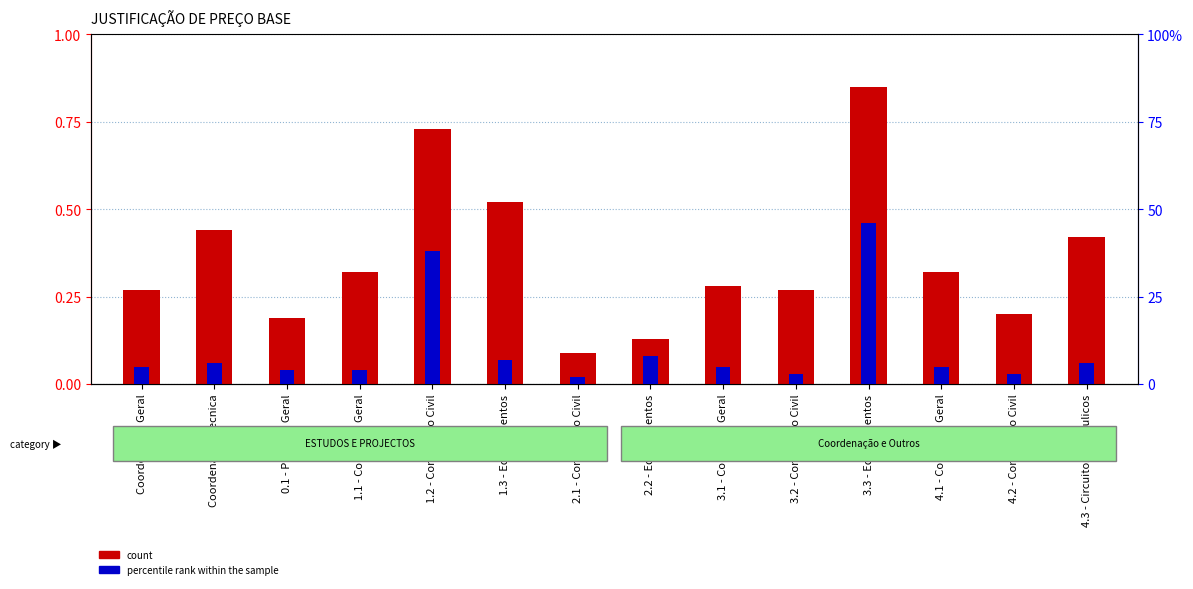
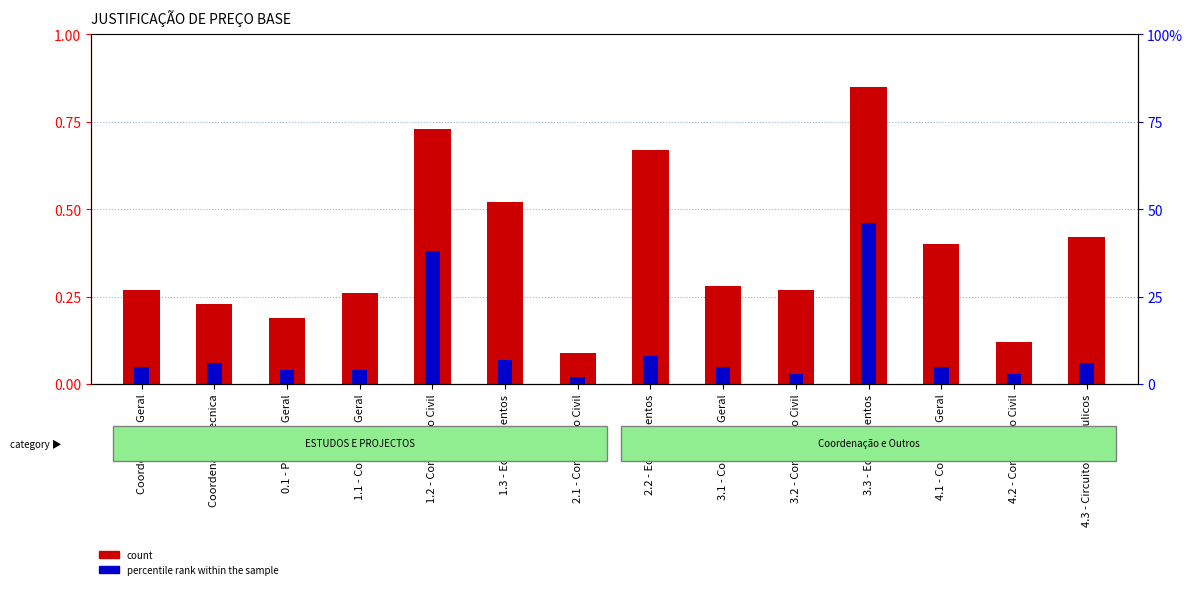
count, Coordenação Tecnica: 0.44 -> 0.23
count, 1.1 - Conceção Geral: 0.32 -> 0.26
count, 2.2 - Equipamentos: 0.13 -> 0.67
count, 4.1 - Conceção Geral: 0.32 -> 0.40
count, 4.2 - Construção Civil: 0.20 -> 0.12
